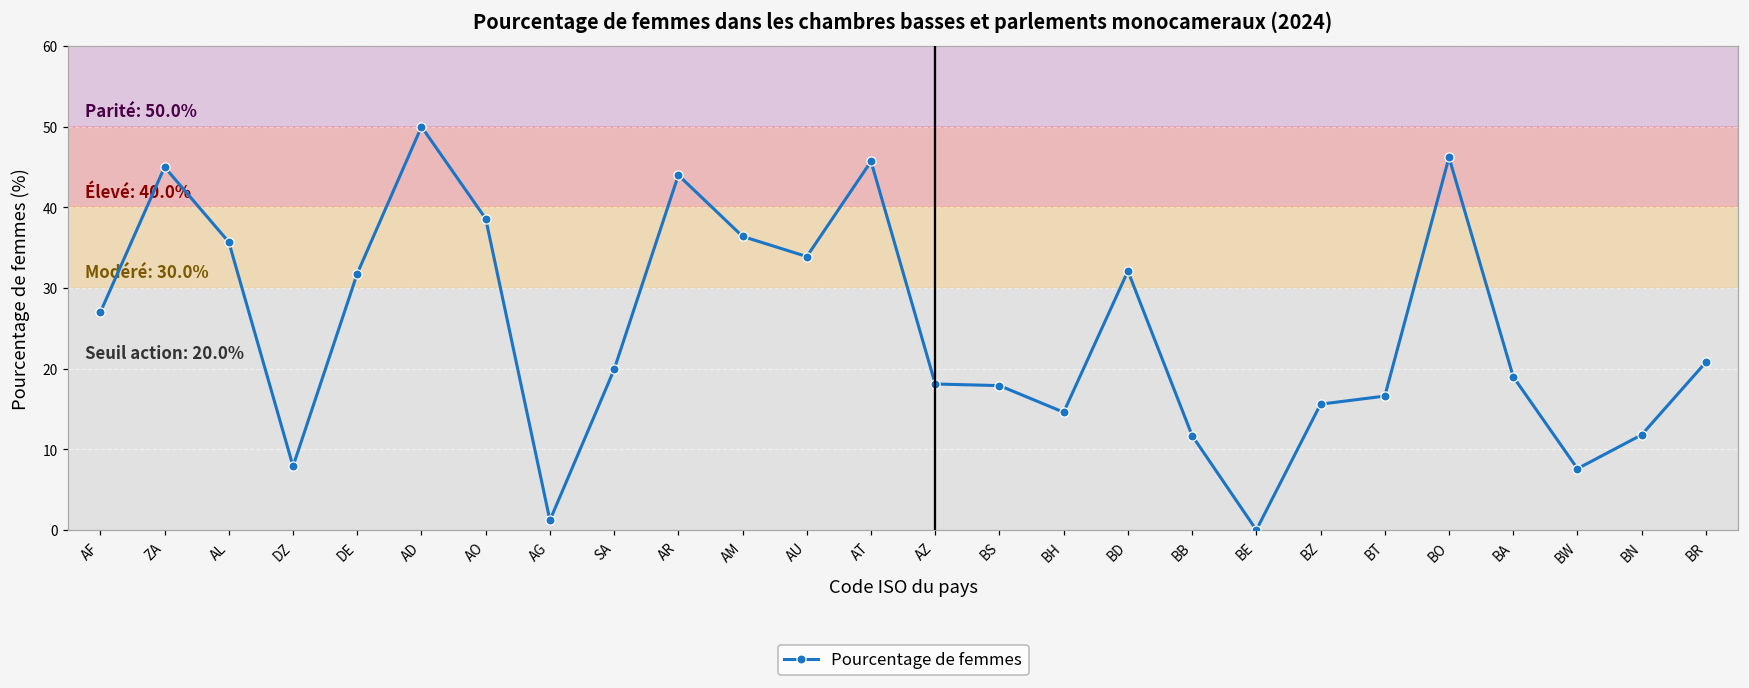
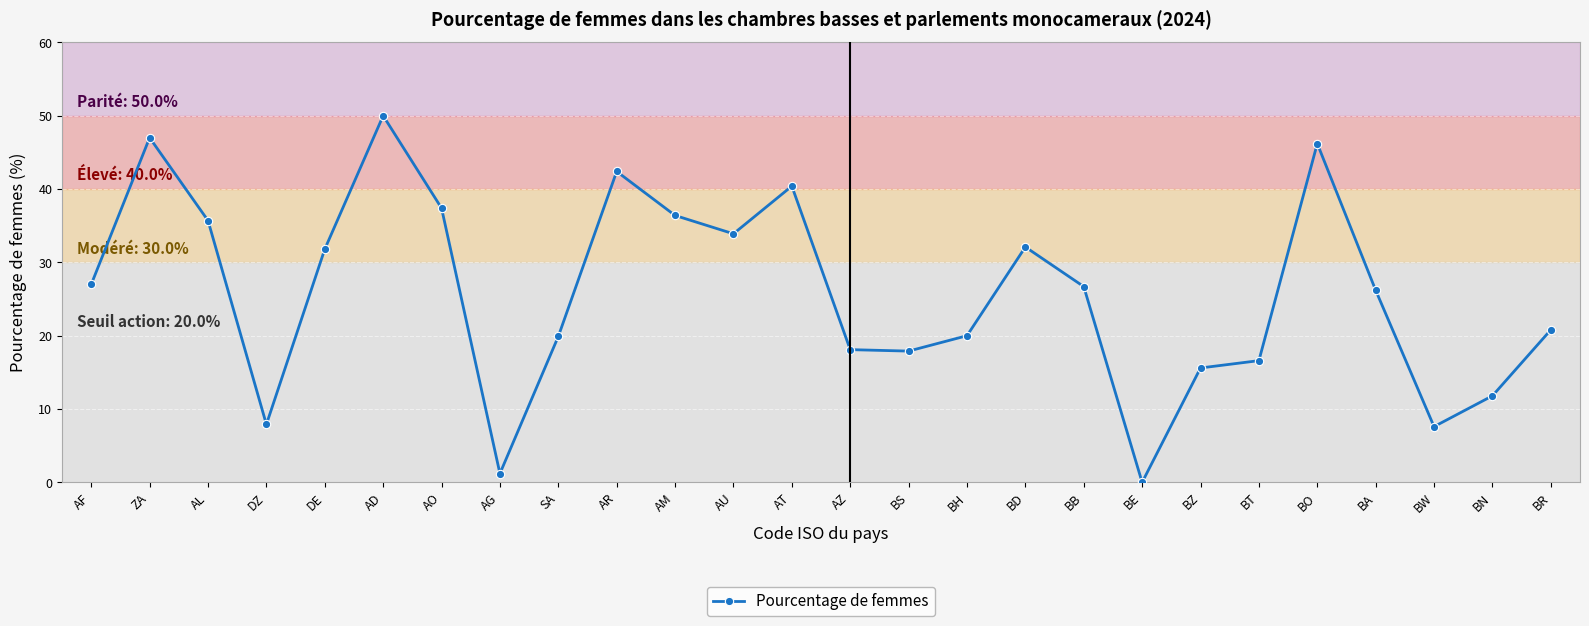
ZA: 45 -> 47
AO: 39 -> 37
AR: 44 -> 42
AT: 46 -> 40
BH: 15 -> 20
BB: 12 -> 27
BA: 19 -> 26
